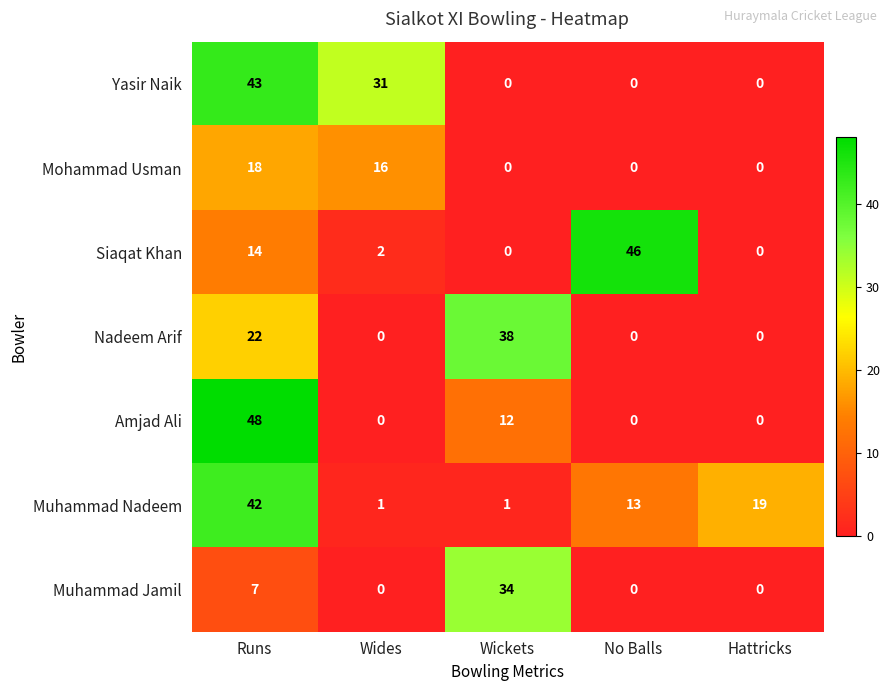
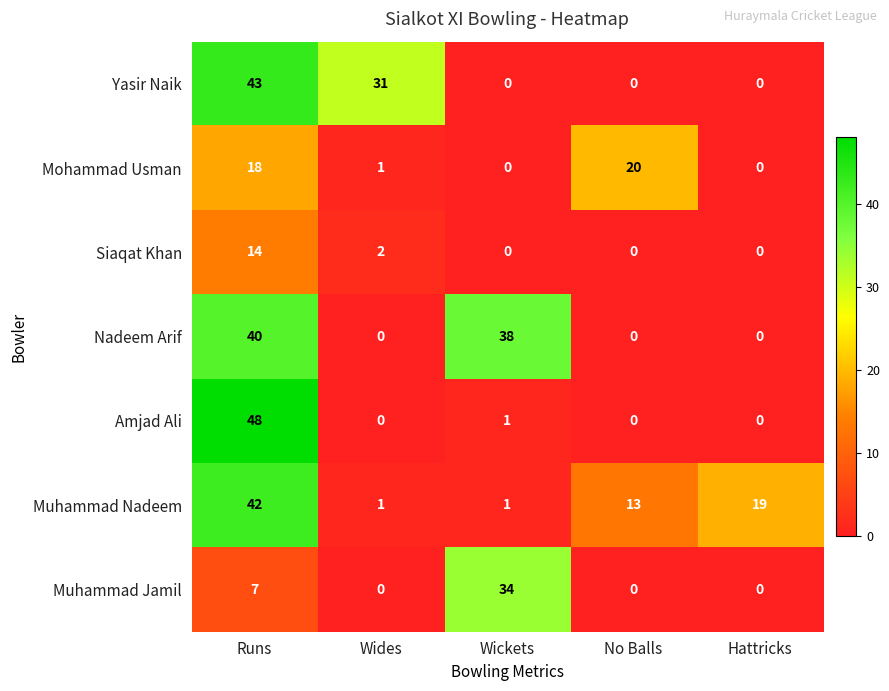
Mohammad Usman, Wides: 16 -> 1
Mohammad Usman, No Balls: 0 -> 20
Siaqat Khan, No Balls: 46 -> 0
Nadeem Arif, Runs: 22 -> 40
Amjad Ali, Wickets: 12 -> 1
